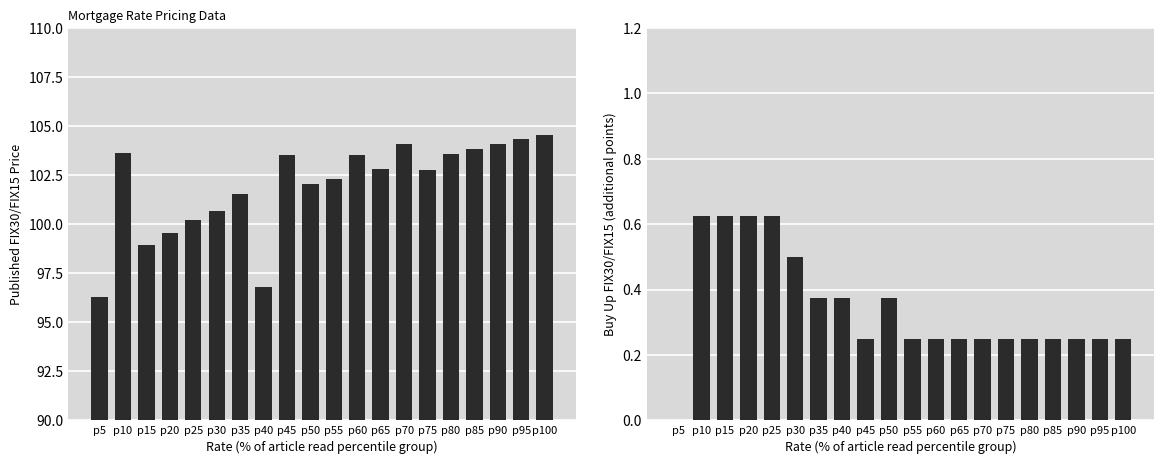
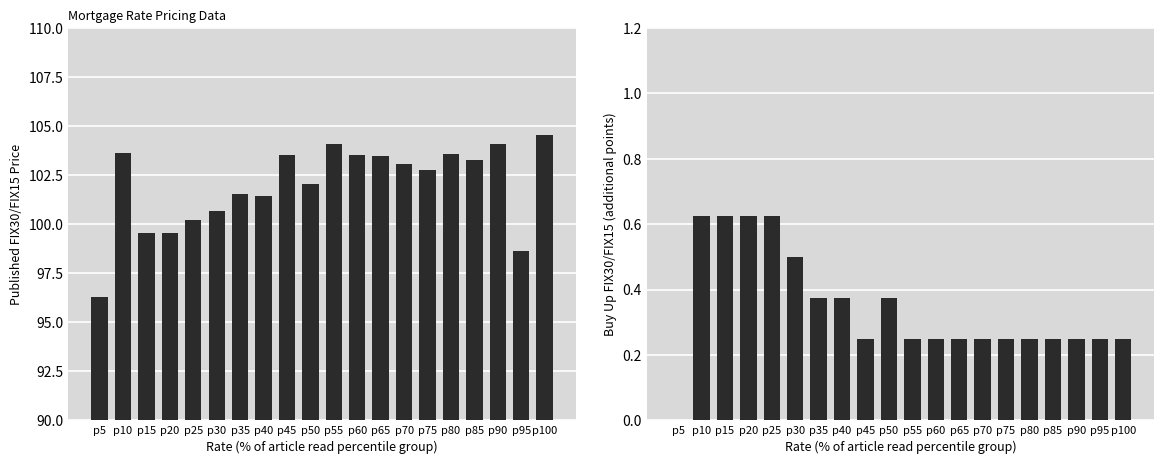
Mortgage Rate Pricing Data, p15: 98.9 -> 99.5
Mortgage Rate Pricing Data, p40: 96.8 -> 101.4
Mortgage Rate Pricing Data, p55: 102.3 -> 104.1
Mortgage Rate Pricing Data, p65: 102.8 -> 103.5
Mortgage Rate Pricing Data, p70: 104.1 -> 103.1
Mortgage Rate Pricing Data, p85: 103.8 -> 103.2
Mortgage Rate Pricing Data, p95: 104.3 -> 98.6
